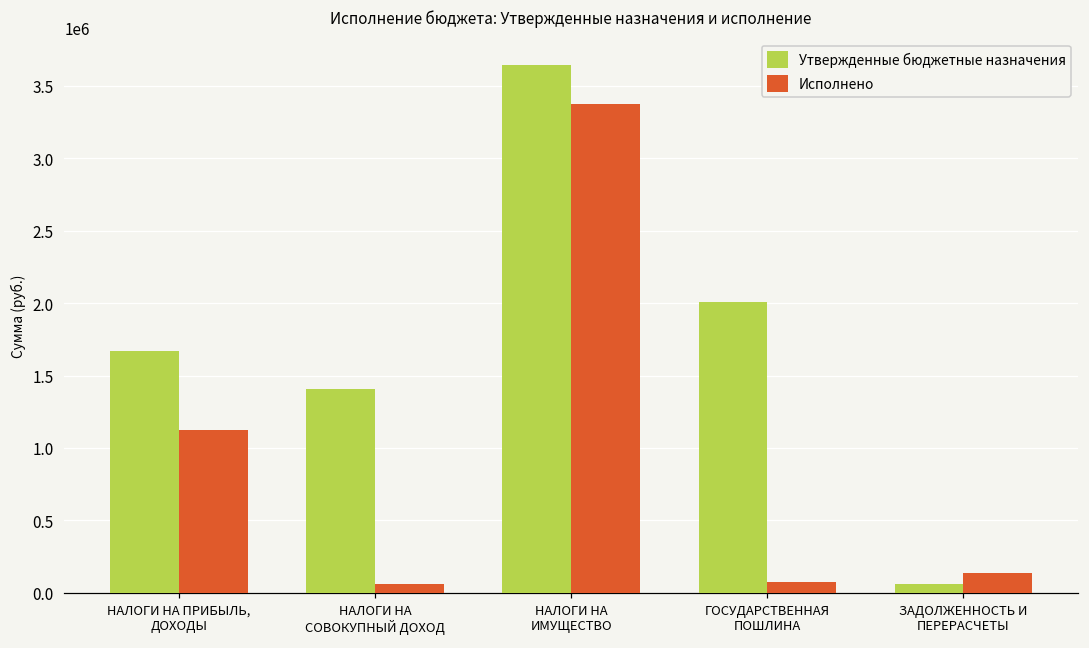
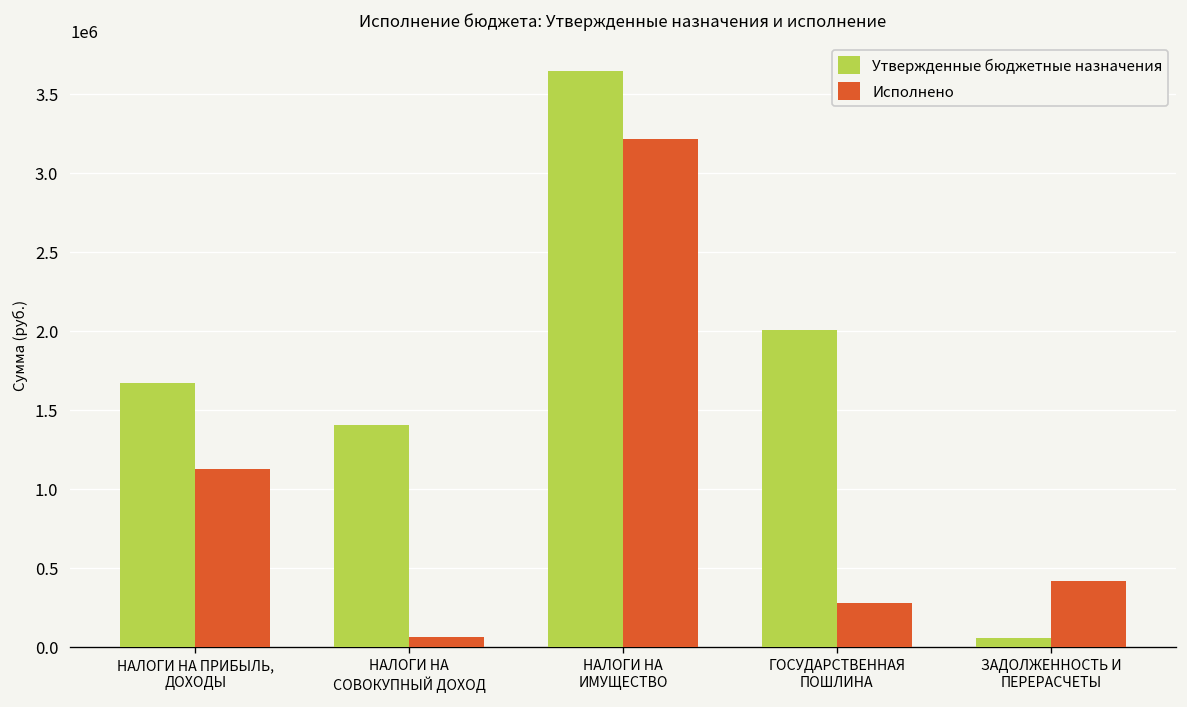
Исполнено, НАЛОГИ НА ИМУЩЕСТВО: 3370000 -> 3210000
Исполнено, ГОСУДАРСТВЕННАЯ ПОШЛИНА: 80000 -> 280000
Исполнено, ЗАДОЛЖЕННОСТЬ И ПЕРЕРАСЧЕТЫ: 140000 -> 420000
